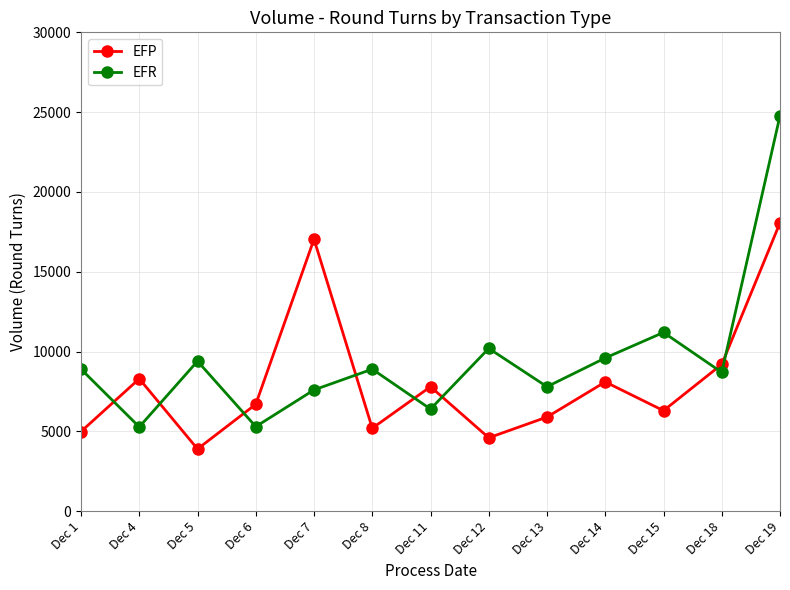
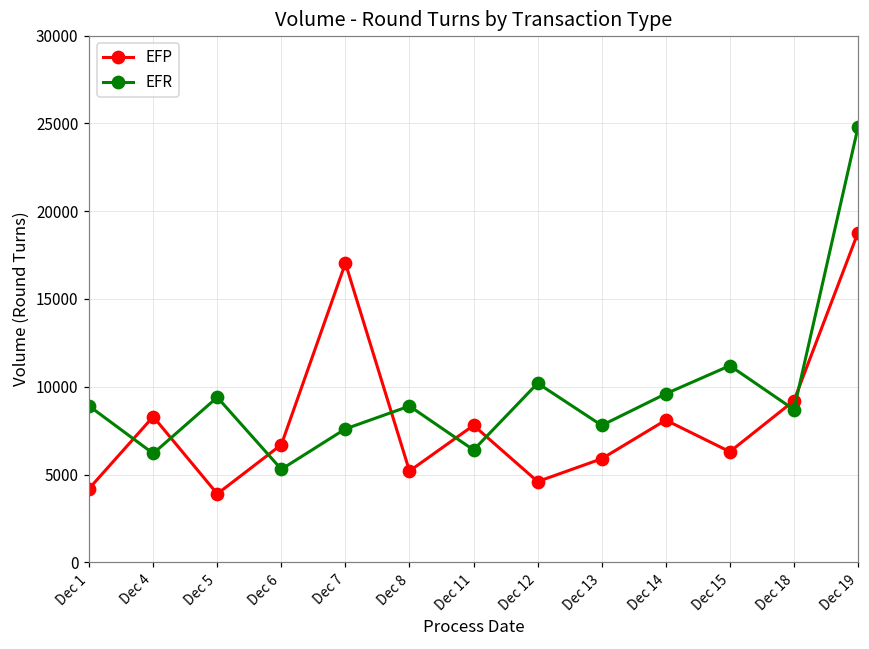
EFP, Dec 1: 5000 -> 4200
EFR, Dec 4: 5300 -> 6200
EFP, Dec 19: 18100 -> 18800
